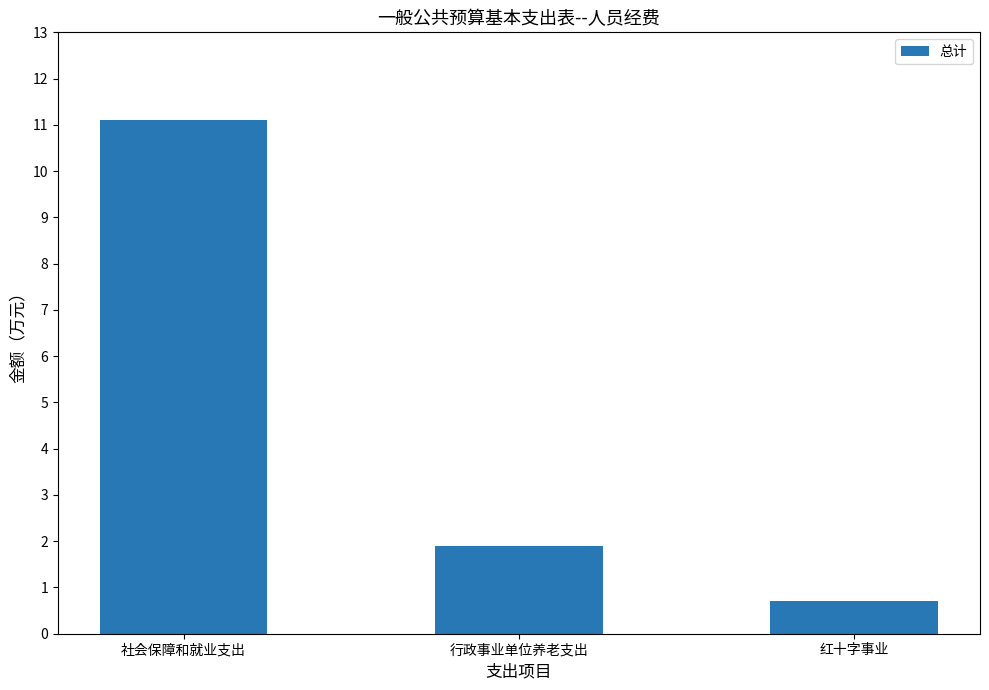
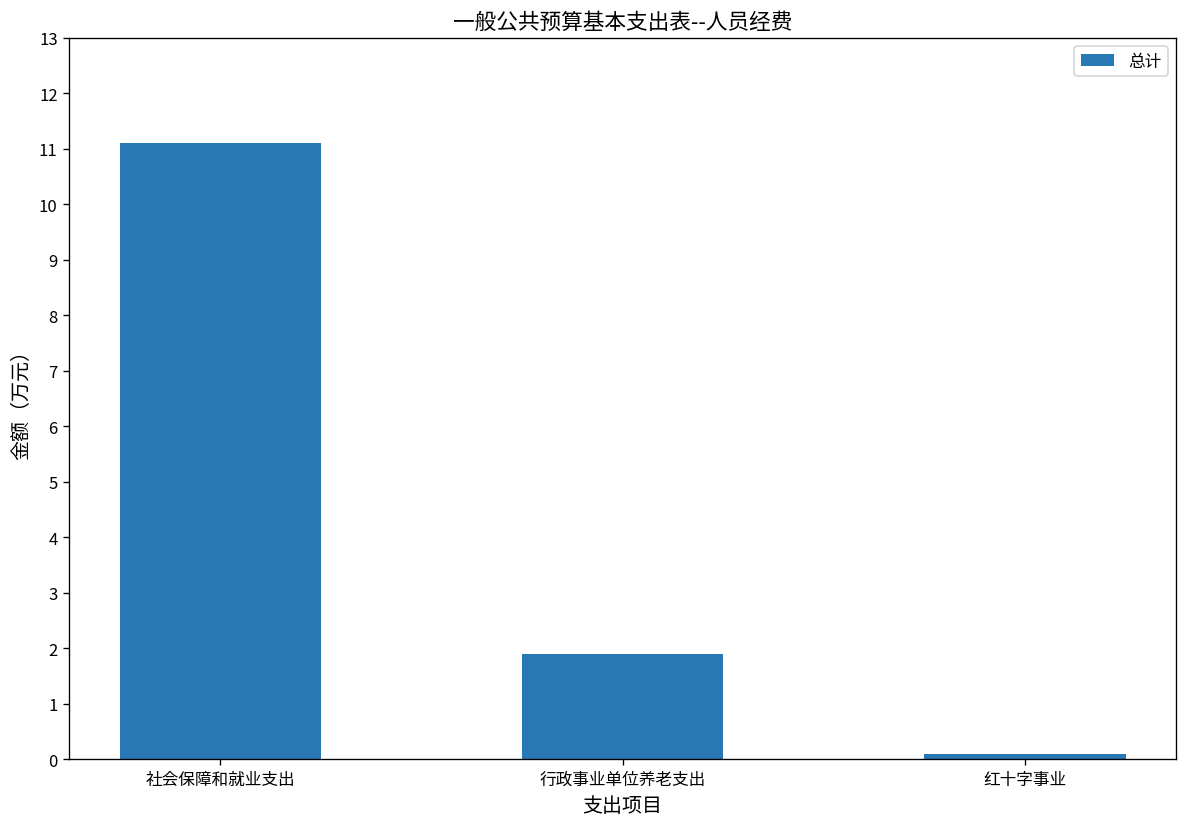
红十字事业: 0.7 -> 0.1
